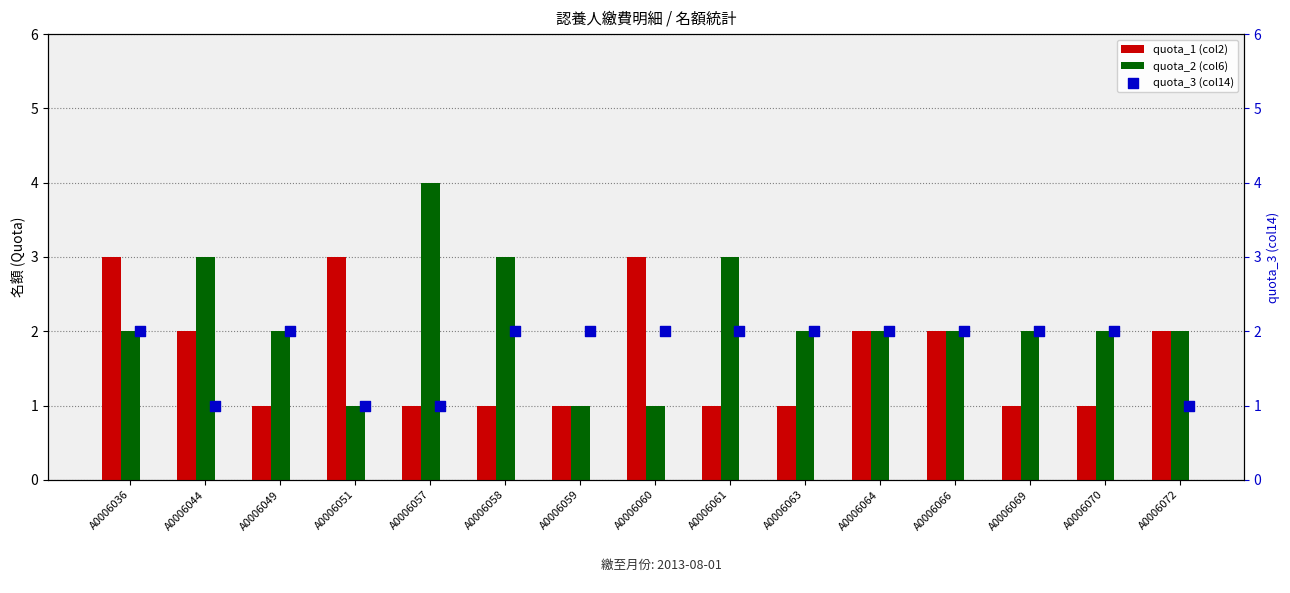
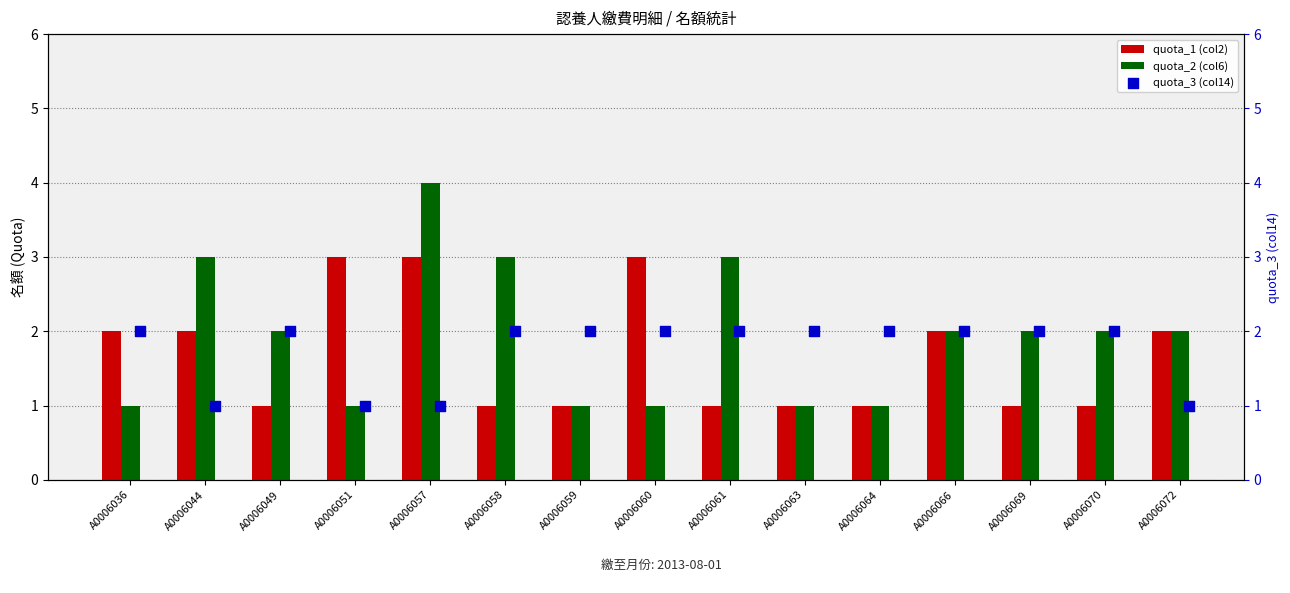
quota_1 (col2), A0006036: 3 -> 2
quota_2 (col6), A0006036: 2 -> 1
quota_1 (col2), A0006057: 1 -> 3
quota_2 (col6), A0006063: 2 -> 1
quota_1 (col2), A0006064: 2 -> 1
quota_2 (col6), A0006064: 2 -> 1
